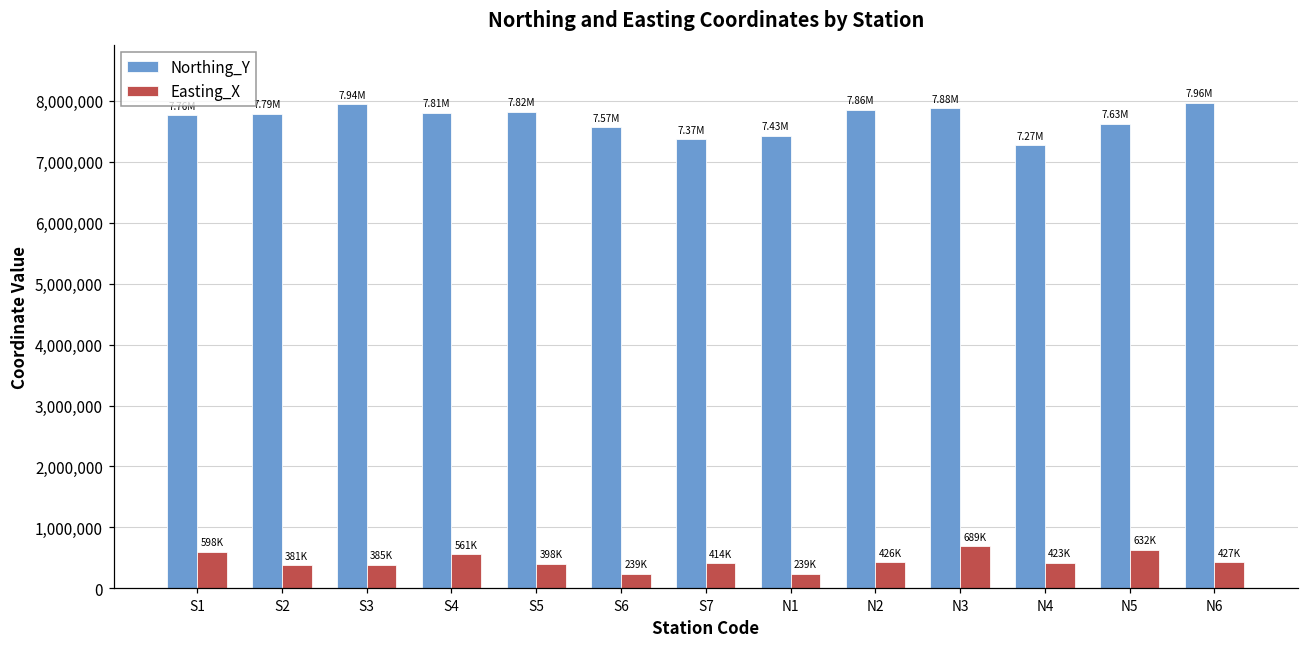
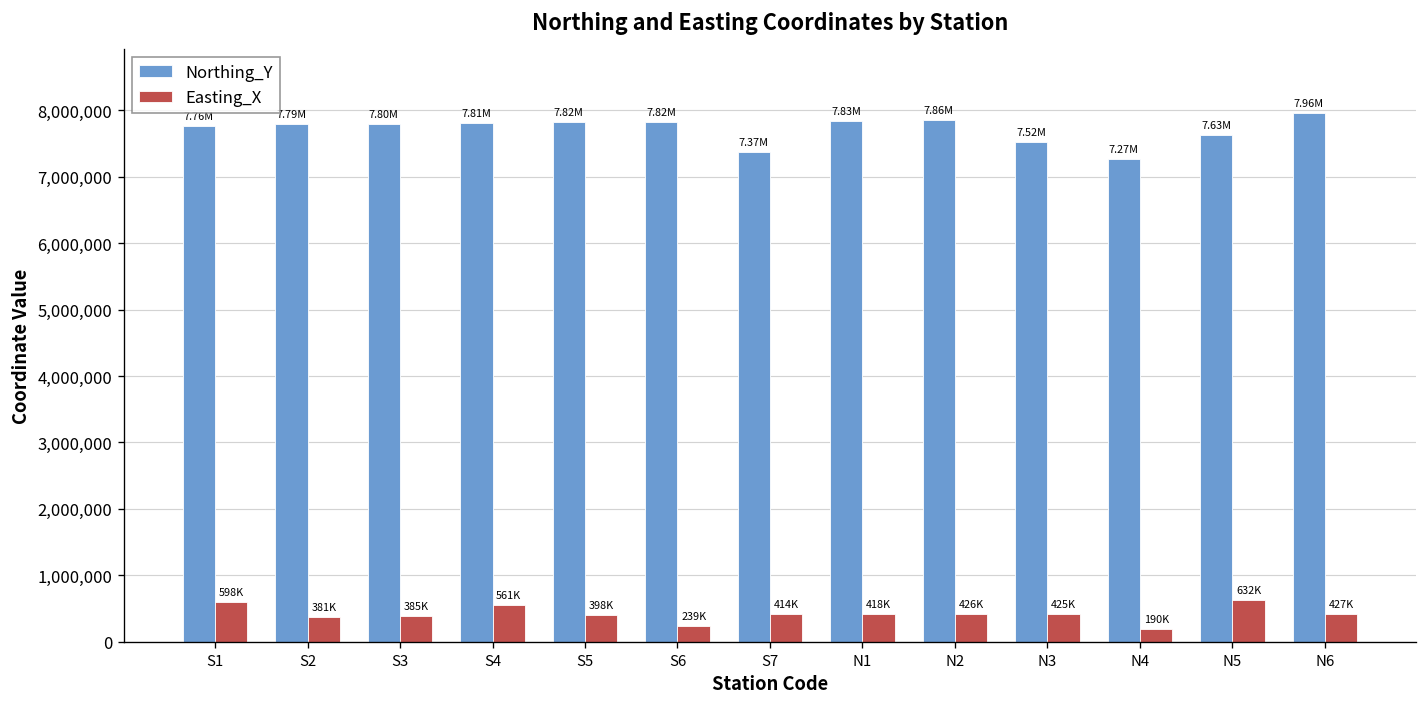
Northing_Y, S3: 7.94M -> 7.80M
Northing_Y, S6: 7.57M -> 7.82M
Northing_Y, N1: 7.43M -> 7.83M
Easting_X, N1: 239K -> 418K
Northing_Y, N3: 7.88M -> 7.52M
Easting_X, N3: 689K -> 425K
Easting_X, N4: 423K -> 190K
